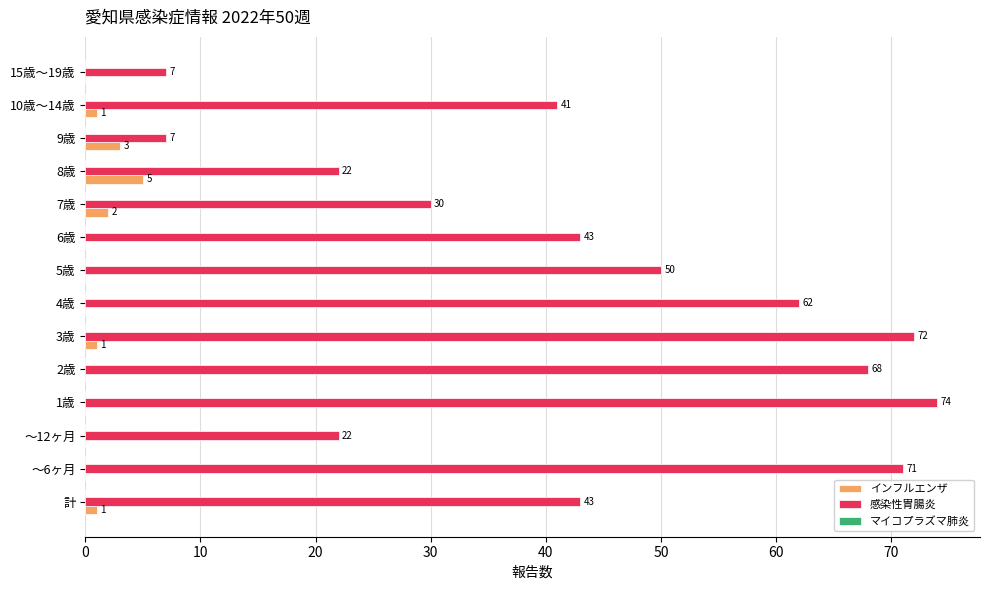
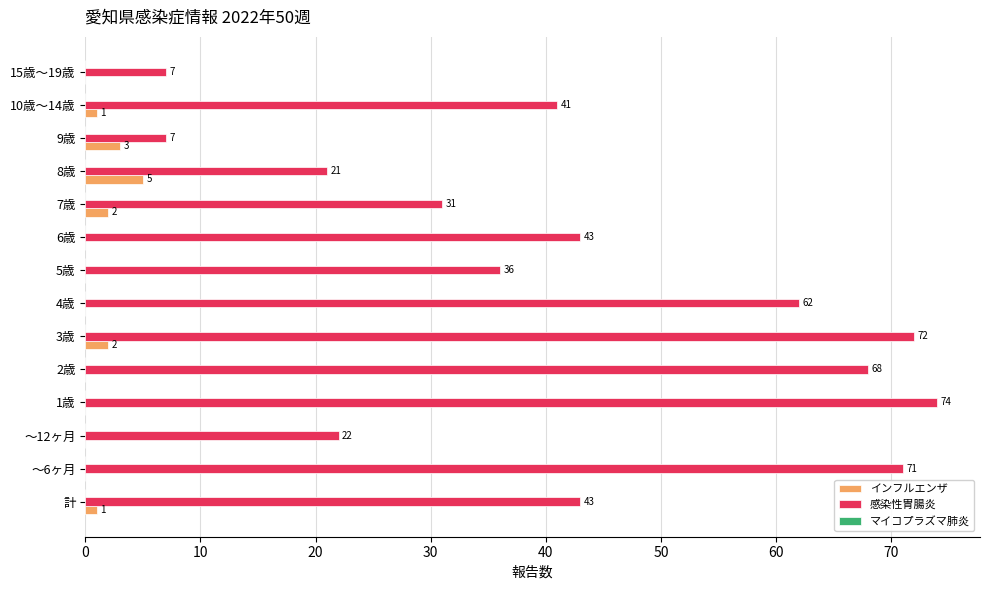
感染性胃腸炎, 8歳: 22 -> 21
感染性胃腸炎, 7歳: 30 -> 31
感染性胃腸炎, 5歳: 50 -> 36
インフルエンザ, 3歳: 1 -> 2
